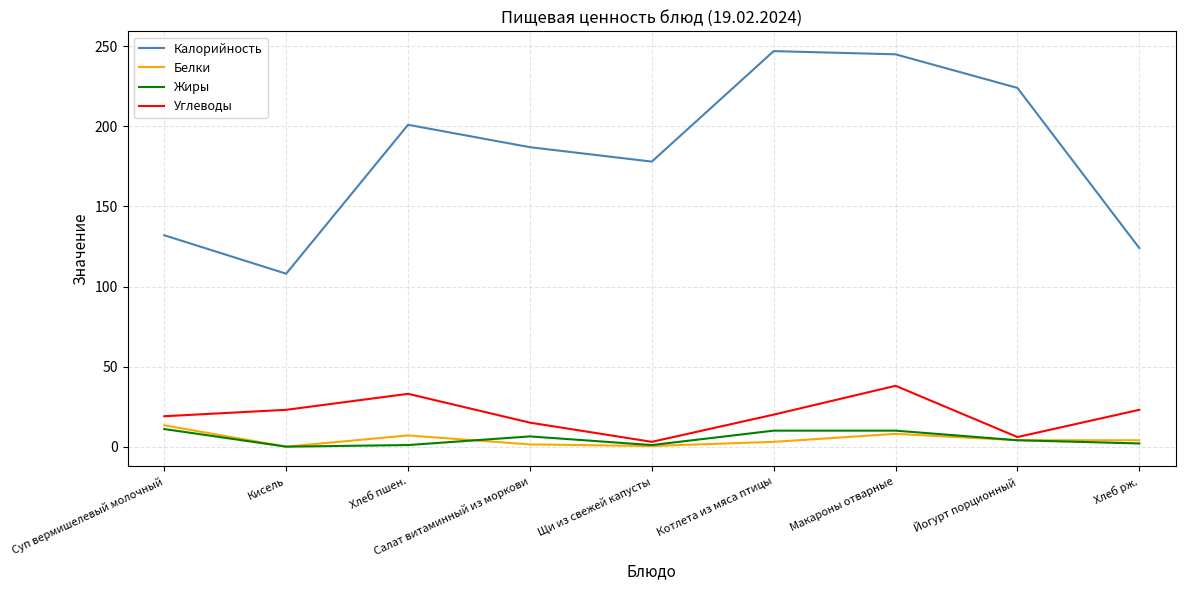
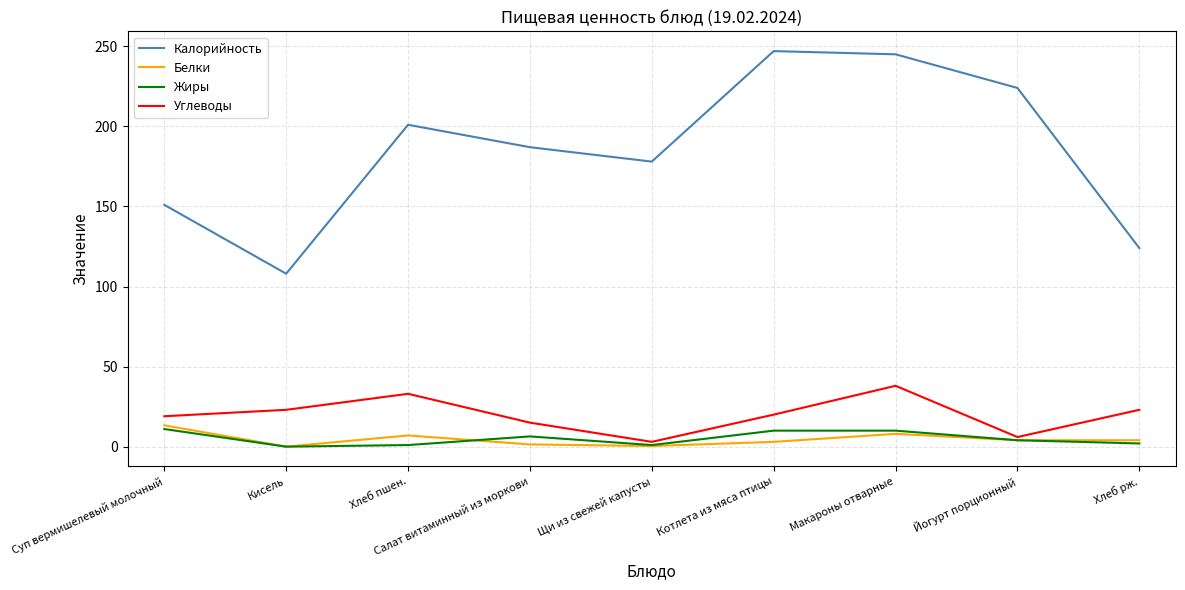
Калорийность, Суп вермишелевый молочный: 132 -> 151
